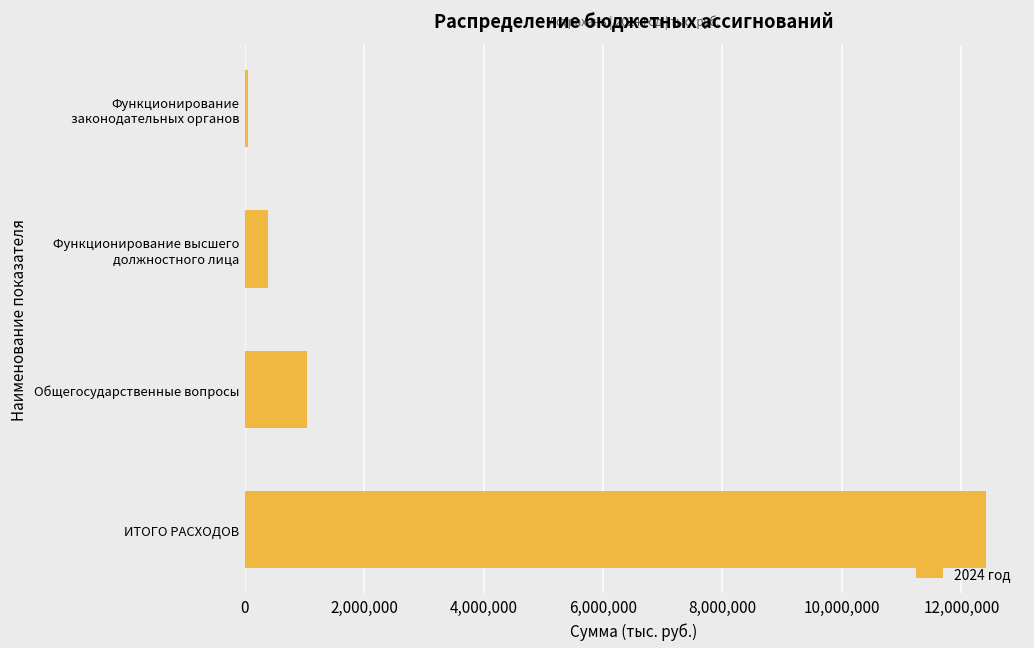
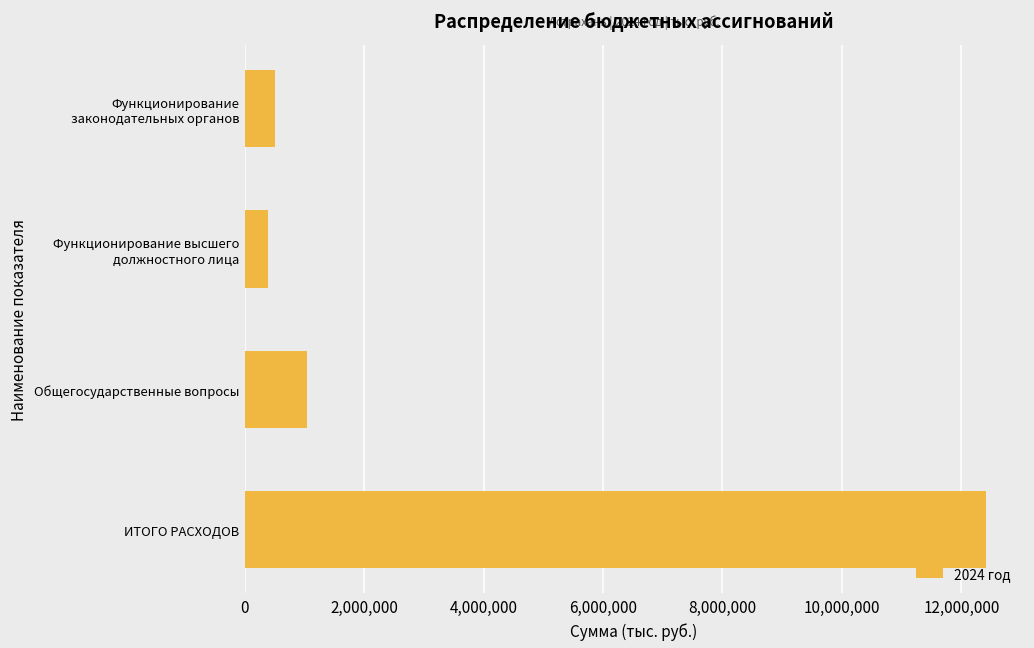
Функционирование законодательных органов: 0 -> 500,000
